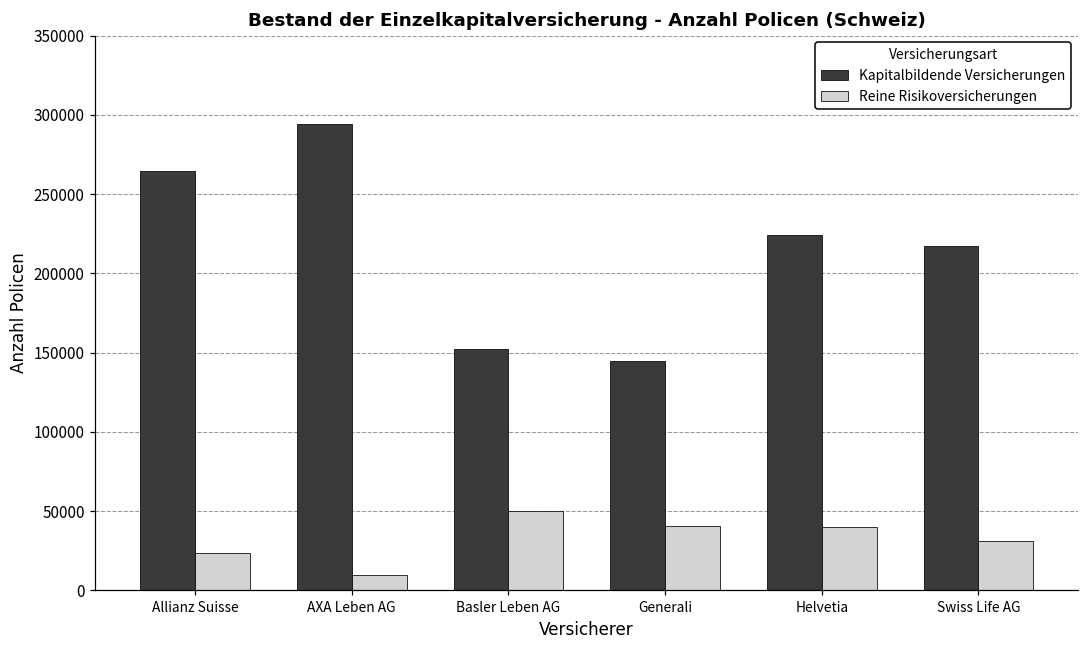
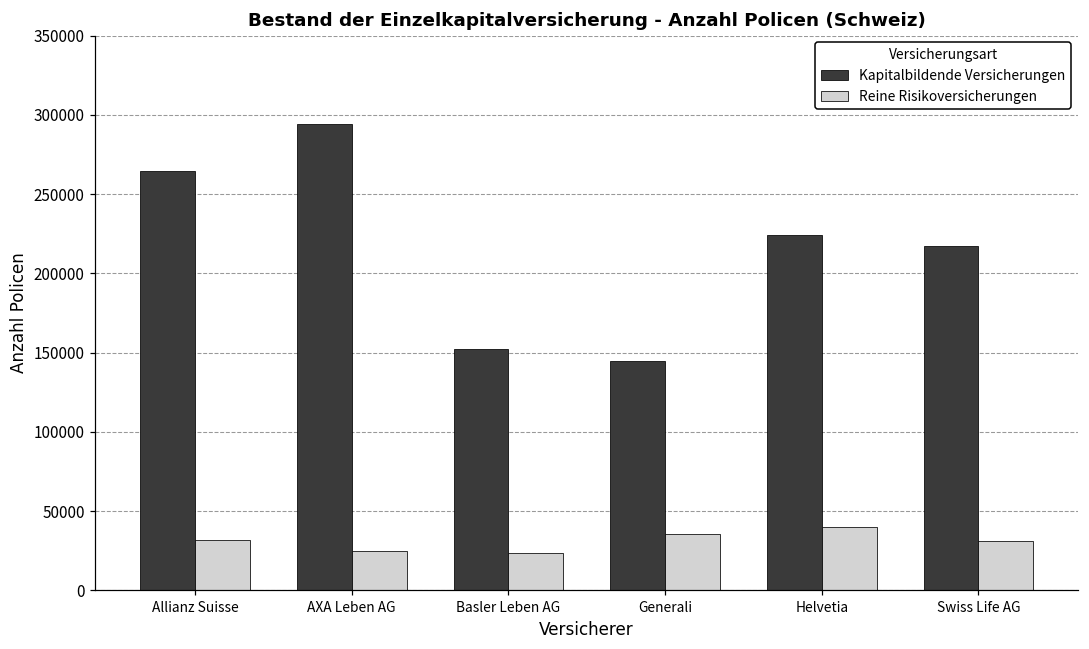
Reine Risikoversicherungen, Allianz Suisse: 24000 -> 32000
Reine Risikoversicherungen, AXA Leben AG: 10000 -> 25000
Reine Risikoversicherungen, Basler Leben AG: 50000 -> 23000
Reine Risikoversicherungen, Generali: 41000 -> 35000
